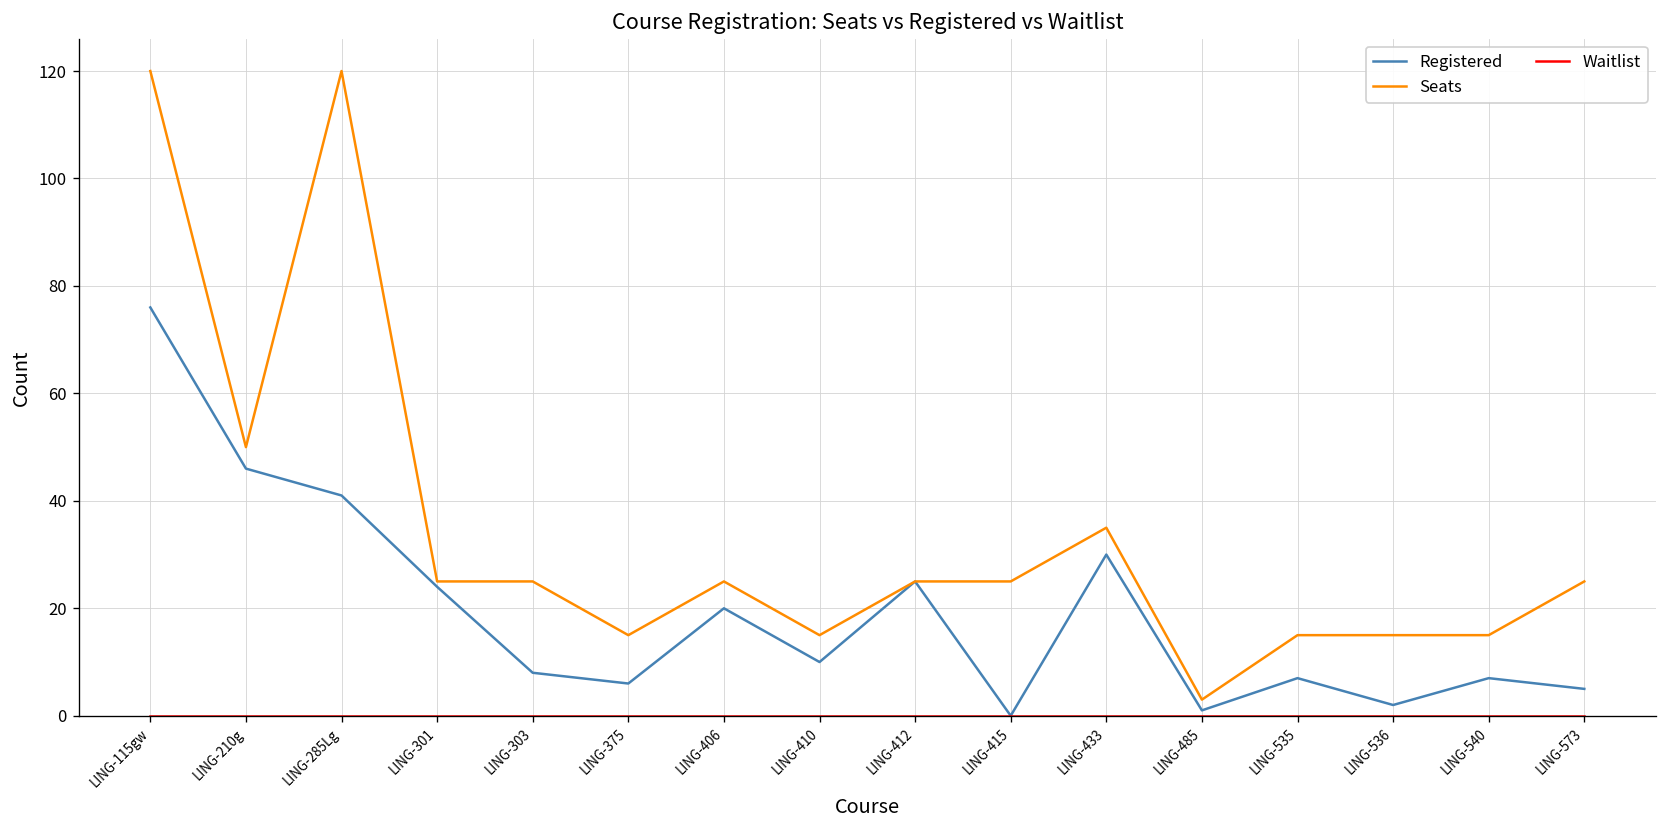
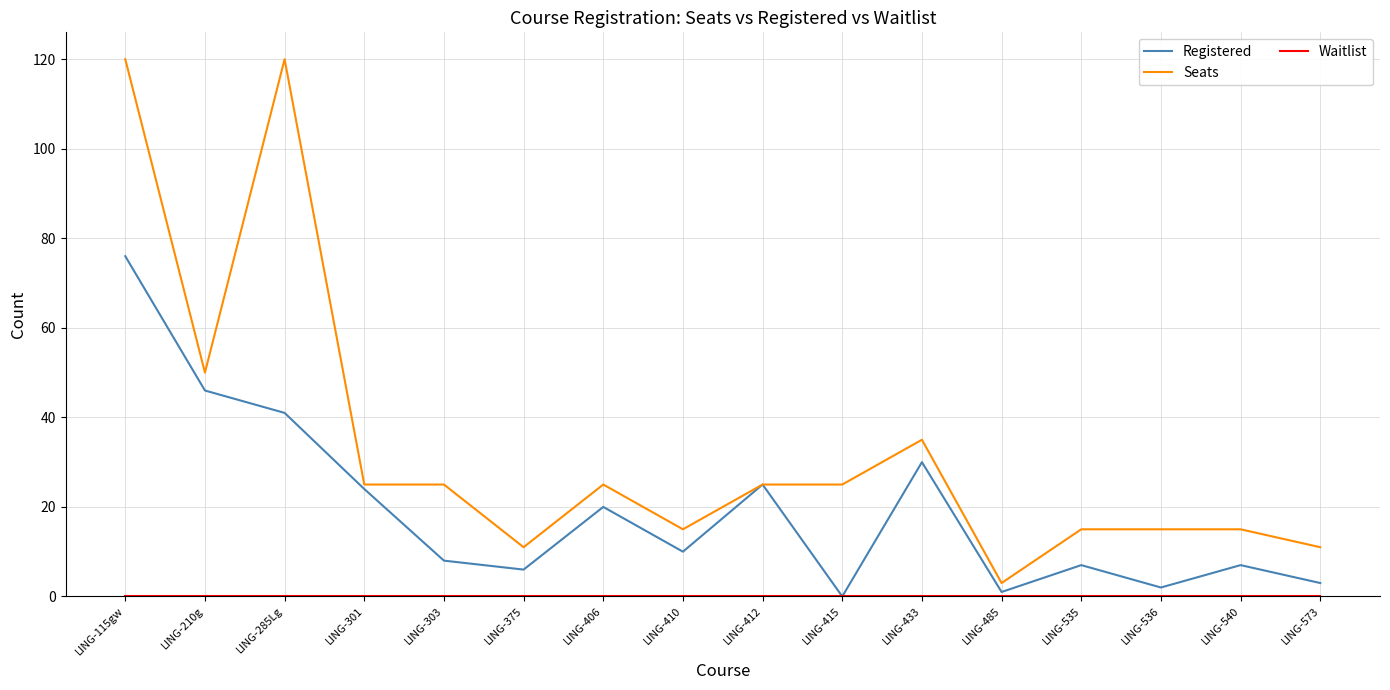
Seats, LING-375: 15 -> 11
Registered, LING-573: 5 -> 3
Seats, LING-573: 25 -> 11
